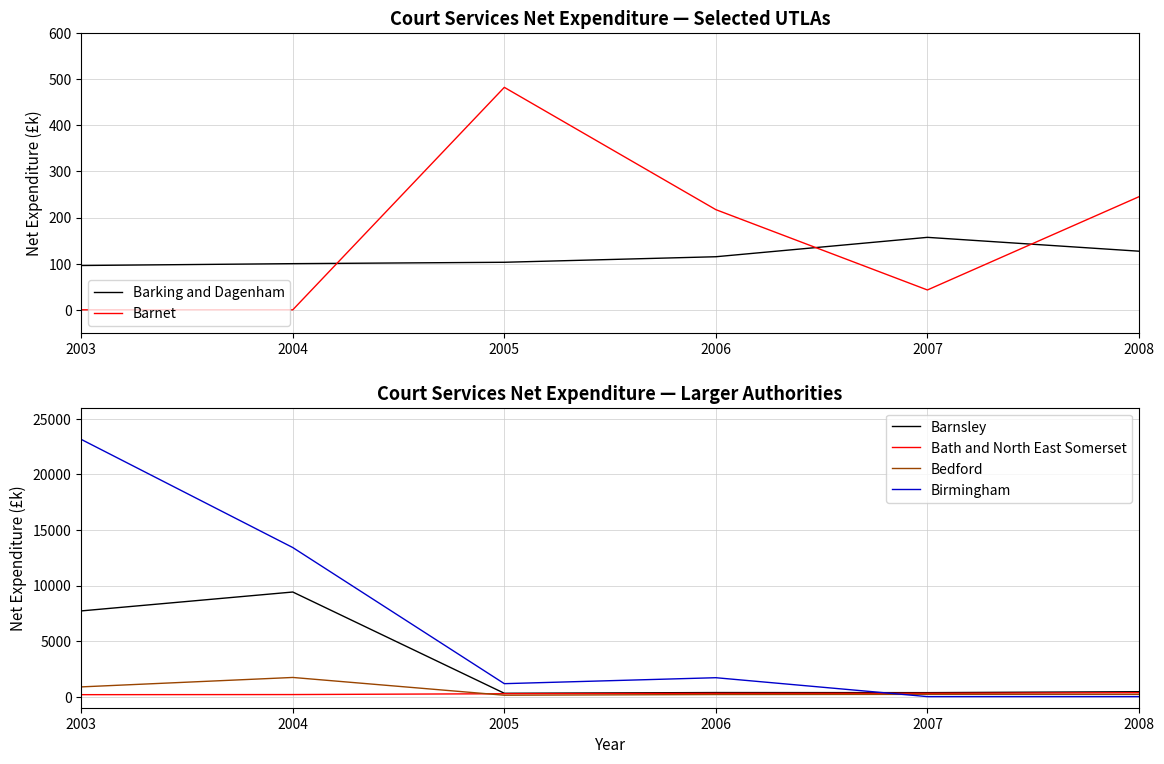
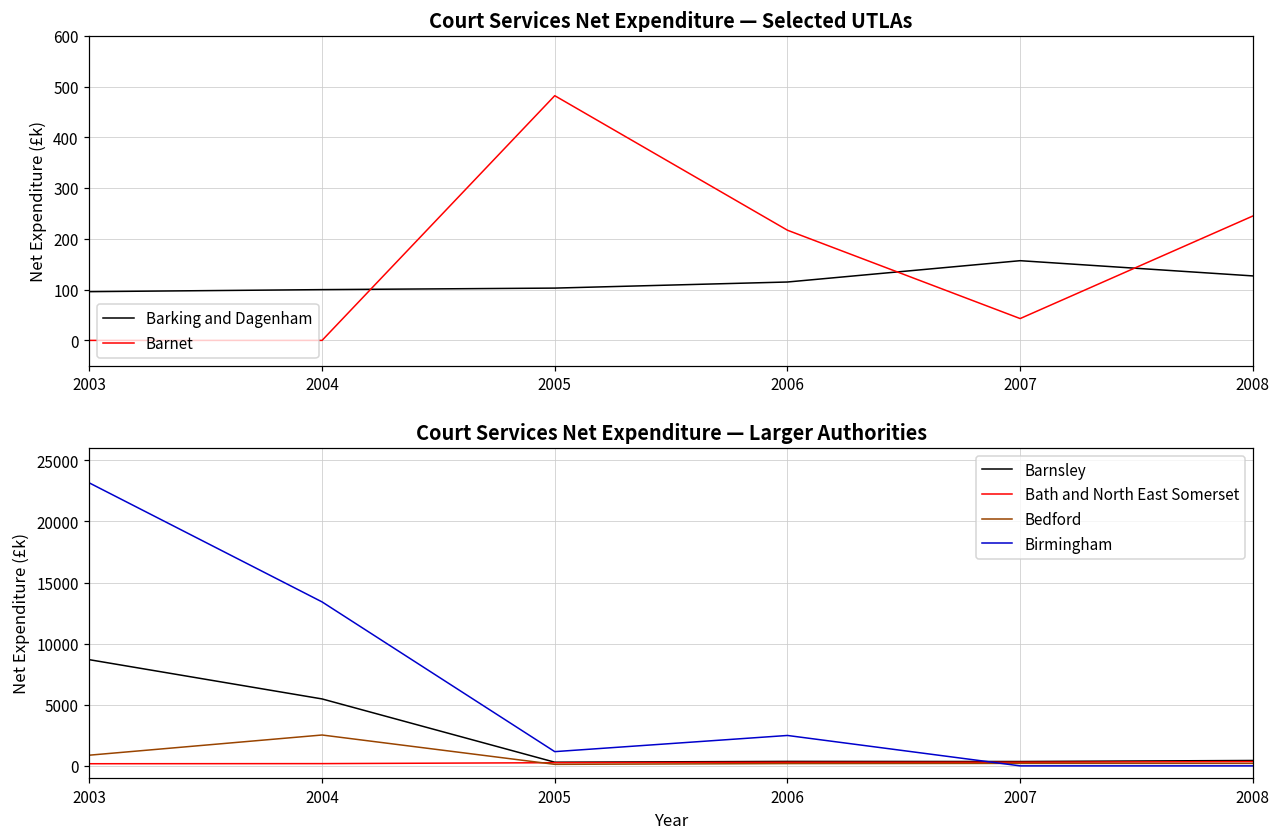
Court Services Net Expenditure — Larger Authorities, Barnsley, 2003: 7700 -> 8700
Court Services Net Expenditure — Larger Authorities, Barnsley, 2004: 9400 -> 5500
Court Services Net Expenditure — Larger Authorities, Bedford, 2004: 1700 -> 2500
Court Services Net Expenditure — Larger Authorities, Birmingham, 2006: 1700 -> 2500
